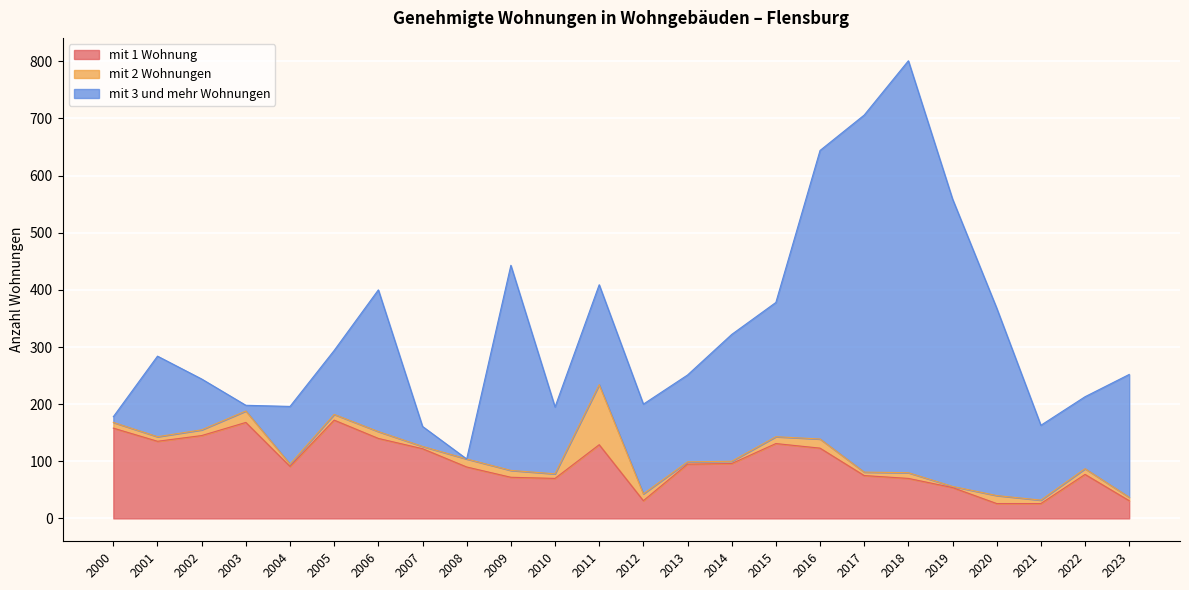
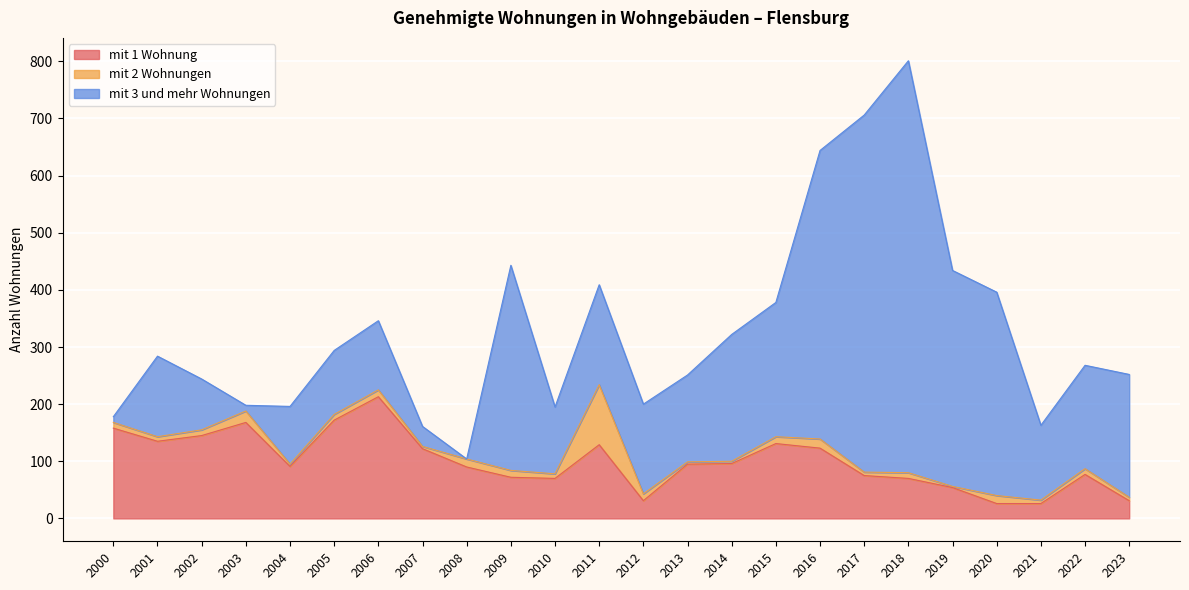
mit 1 Wohnung, 2006: 140 -> 210
mit 3 und mehr Wohnungen, 2006: 250 -> 120
mit 3 und mehr Wohnungen, 2019: 500 -> 380
mit 3 und mehr Wohnungen, 2020: 330 -> 360
mit 3 und mehr Wohnungen, 2022: 130 -> 180
